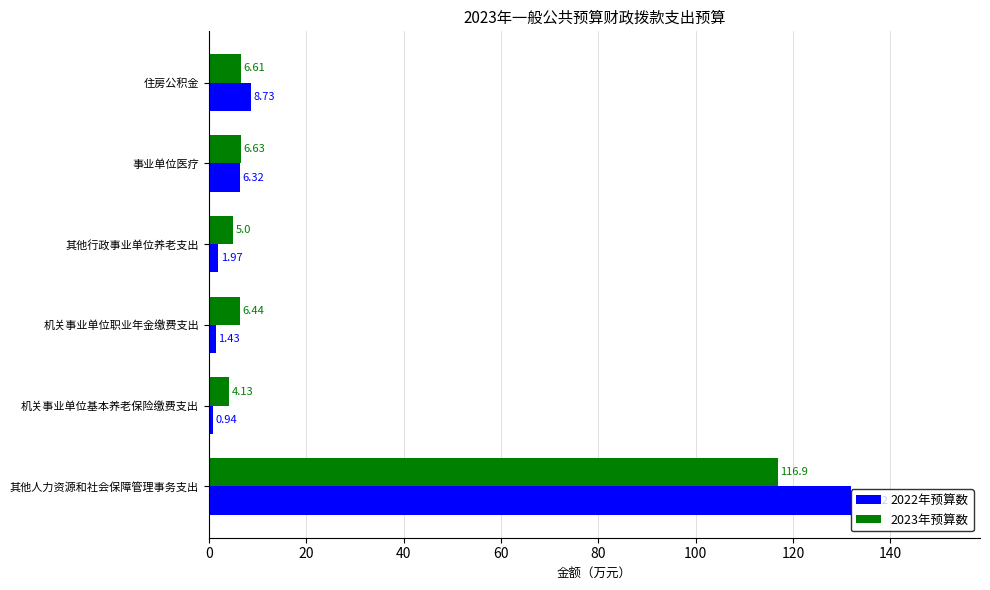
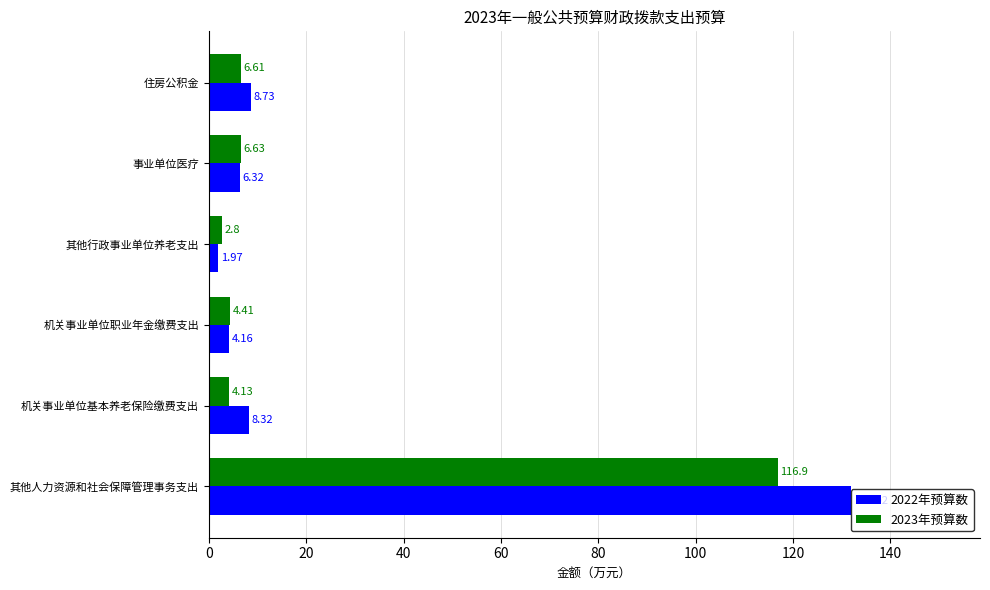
2023年预算数, 其他行政事业单位养老支出: 5.0 -> 2.8
2023年预算数, 机关事业单位职业年金缴费支出: 6.44 -> 4.41
2022年预算数, 机关事业单位职业年金缴费支出: 1.43 -> 4.16
2022年预算数, 机关事业单位基本养老保险缴费支出: 0.94 -> 8.32
